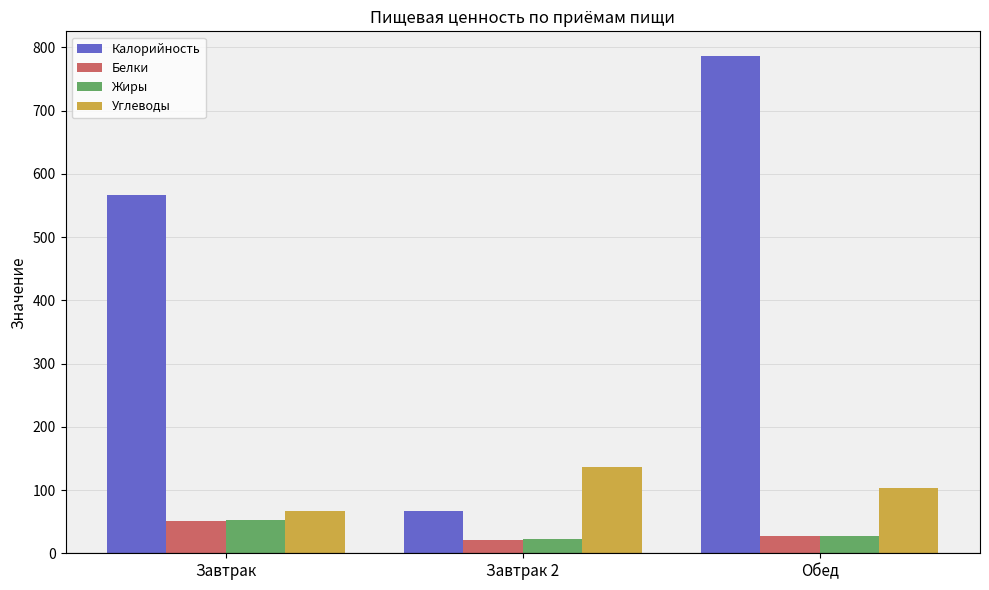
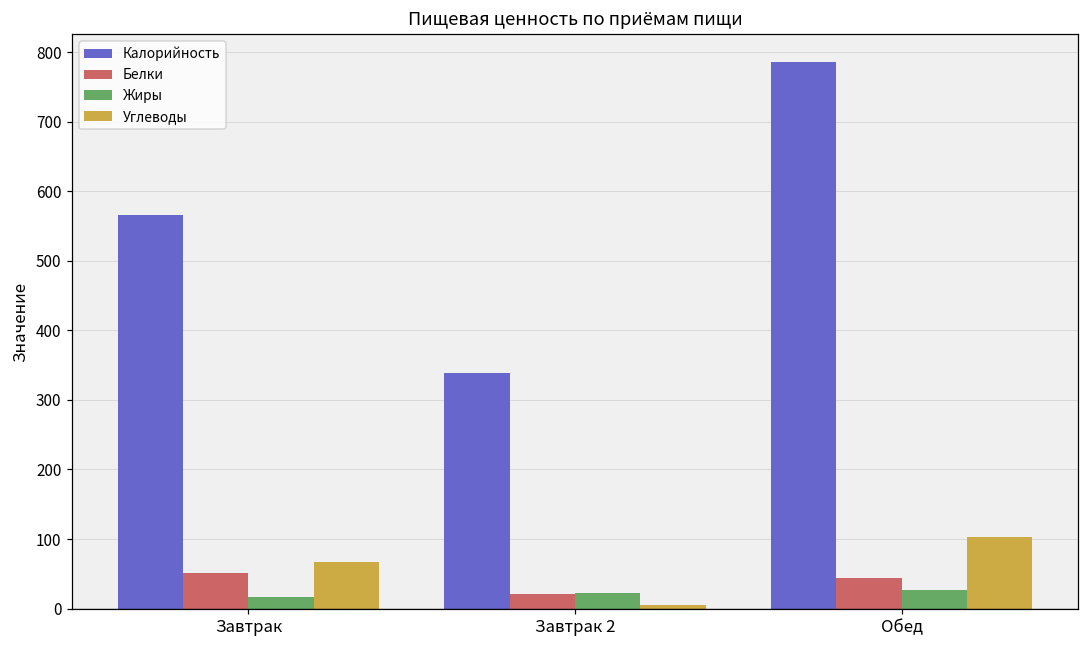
Жиры, Завтрак: 50 -> 20
Калорийность, Завтрак 2: 70 -> 340
Углеводы, Завтрак 2: 140 -> 10
Белки, Обед: 30 -> 40
